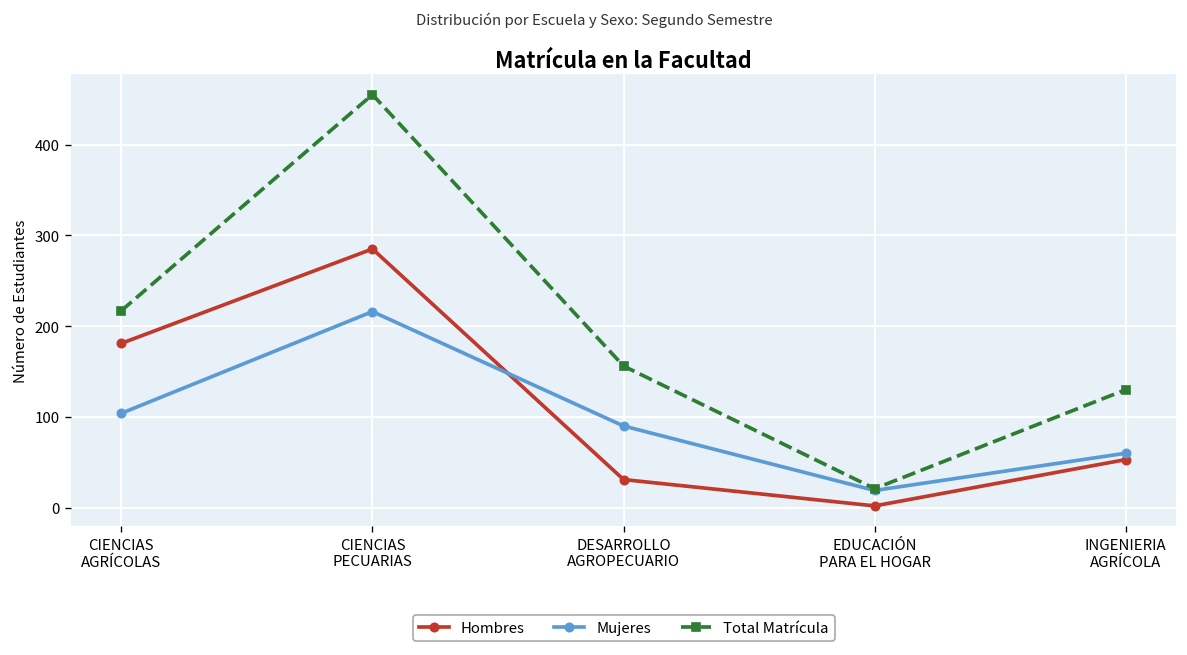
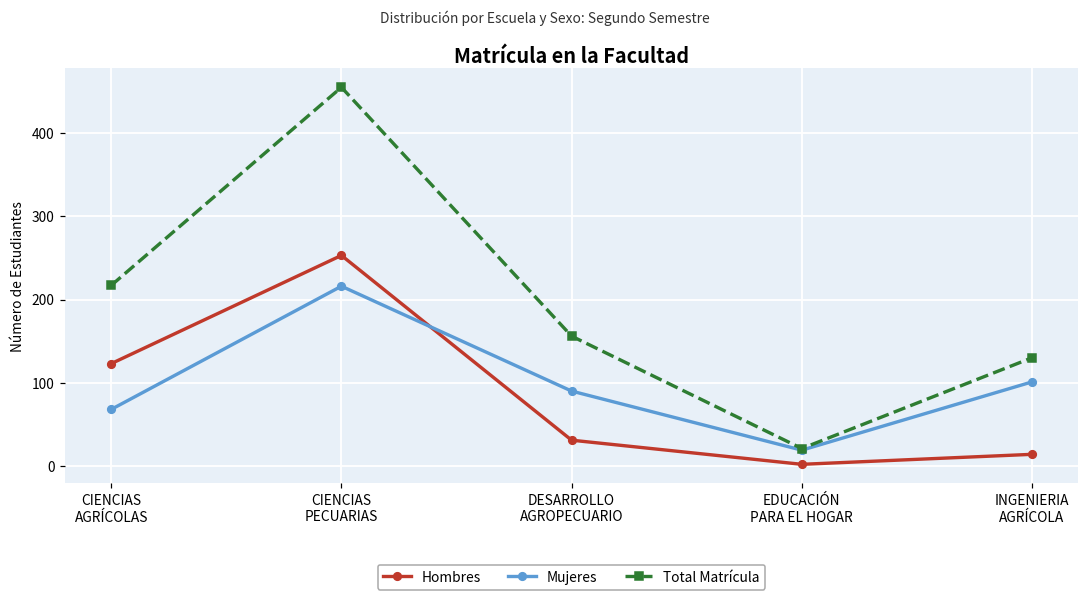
Hombres, CIENCIAS AGRÍCOLAS: 180 -> 120
Mujeres, CIENCIAS AGRÍCOLAS: 100 -> 70
Hombres, CIENCIAS PECUARIAS: 290 -> 250
Hombres, INGENIERIA AGRÍCOLA: 50 -> 10
Mujeres, INGENIERIA AGRÍCOLA: 60 -> 100
